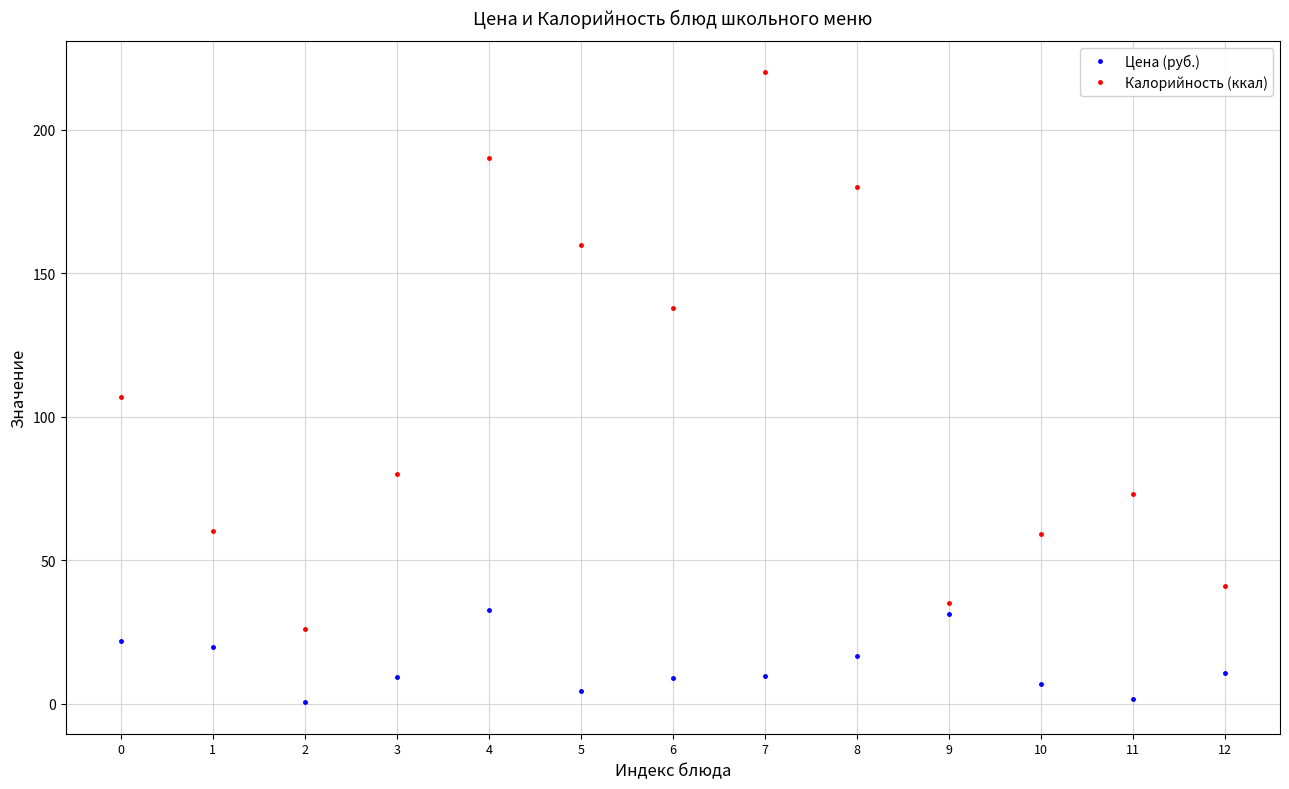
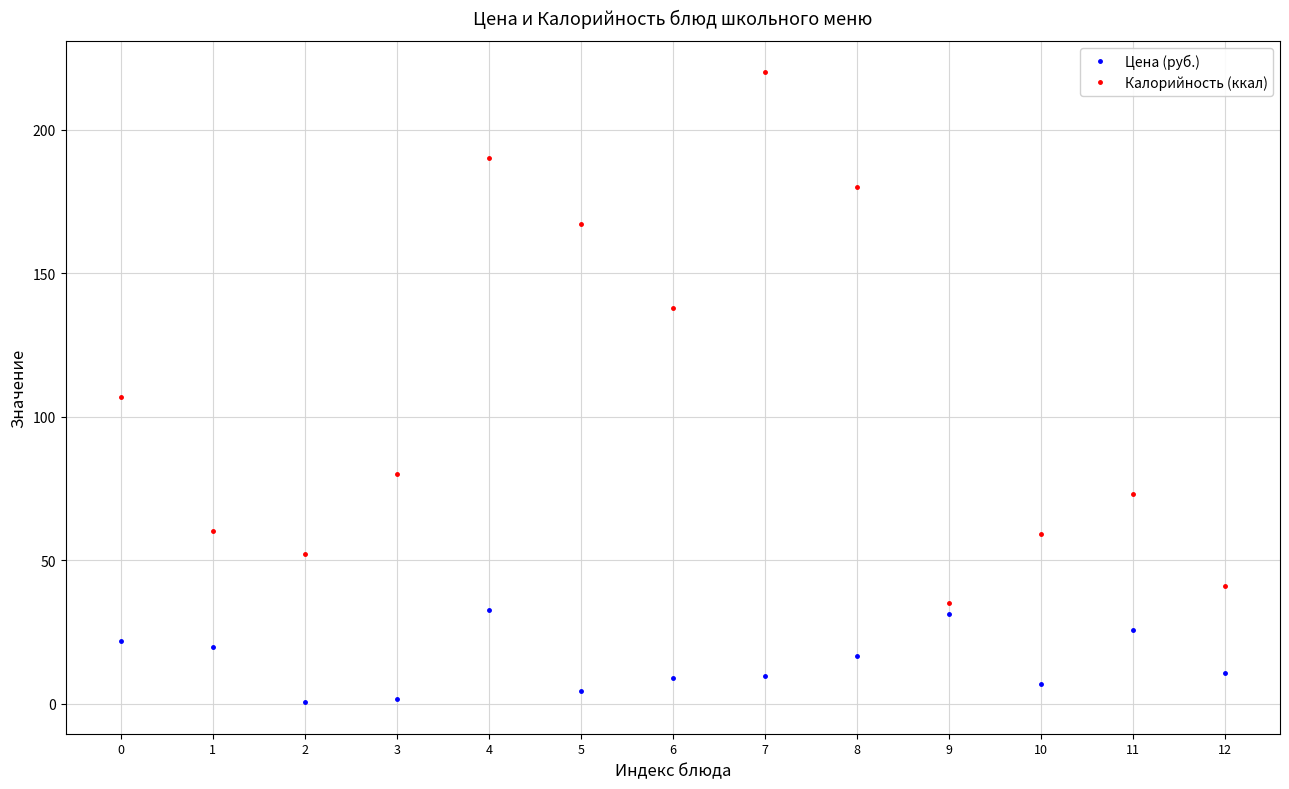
Калорийность (ккал), 2: 26 -> 52
Цена (руб.), 3: 9 -> 1
Калорийность (ккал), 5: 160 -> 167
Цена (руб.), 11: 1 -> 26
